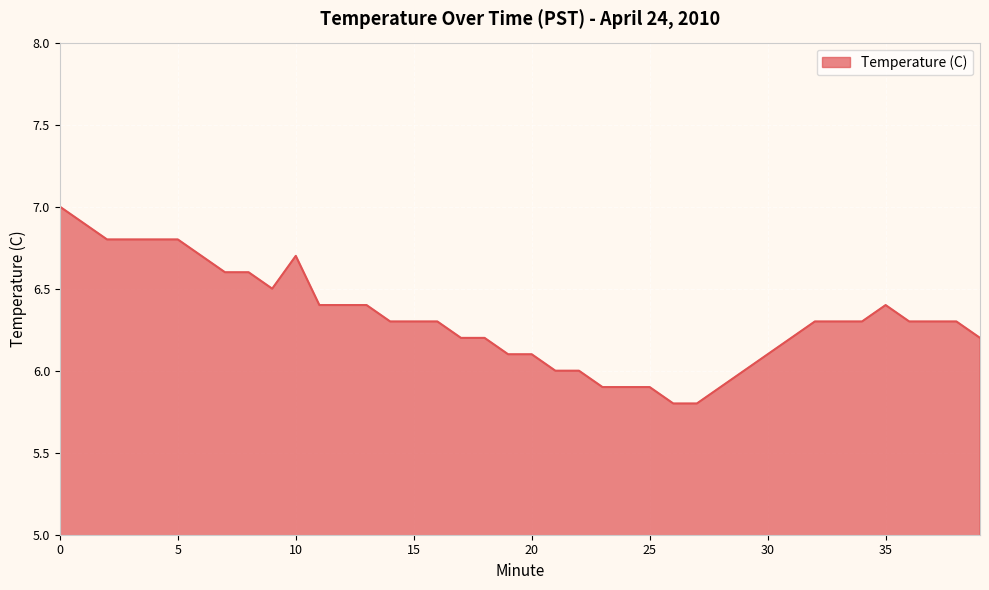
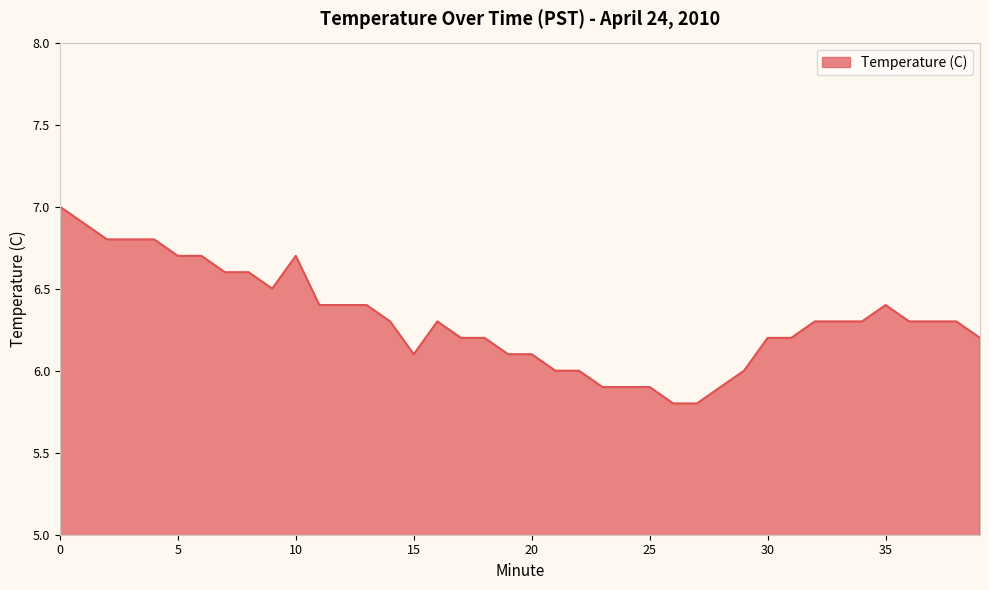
5: 6.8 -> 6.7
15: 6.3 -> 6.1
30: 6.1 -> 6.2
